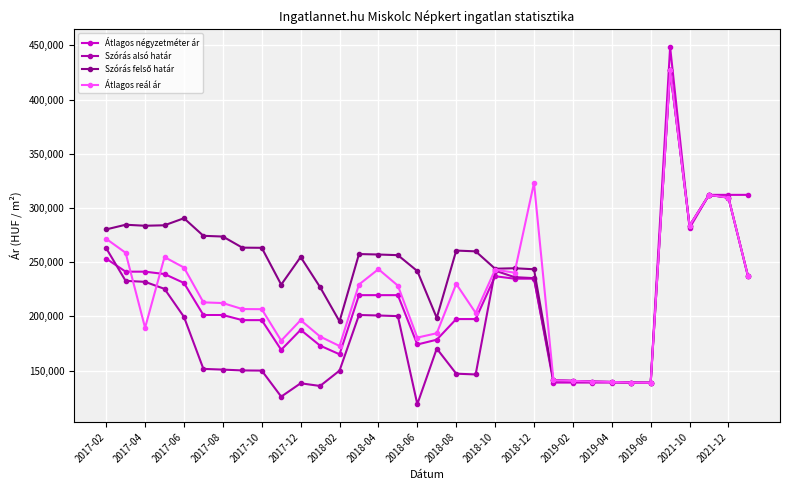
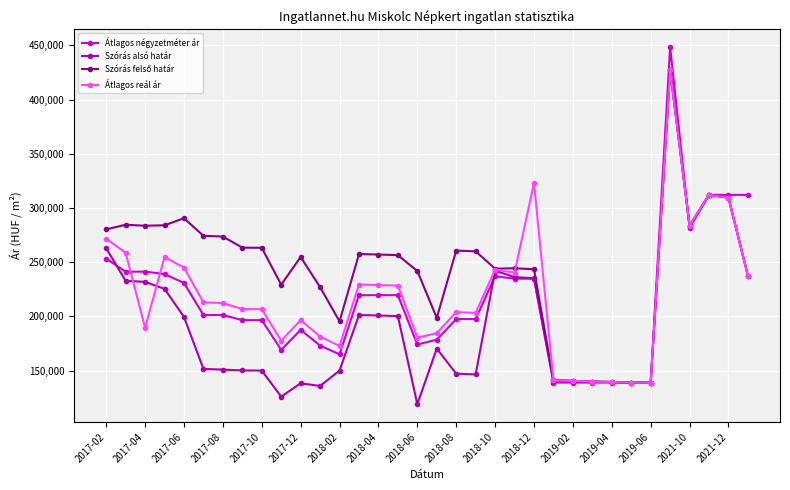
Átlagos reál ár, 2018-04: 243,000 -> 229,000
Átlagos reál ár, 2018-08: 230,000 -> 204,000
